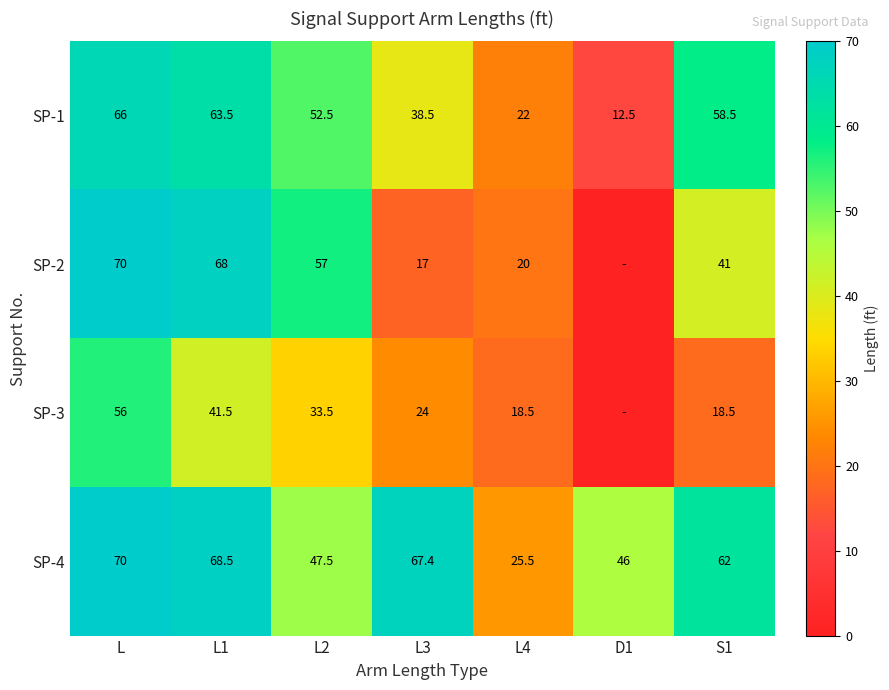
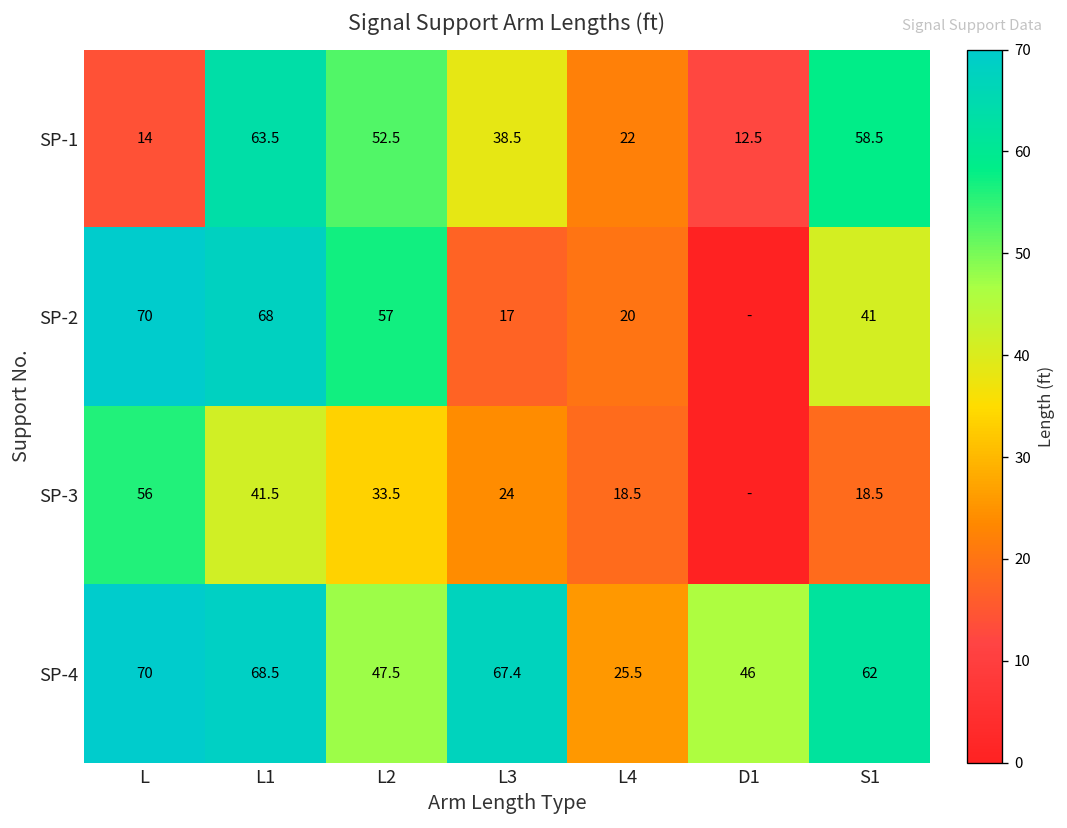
SP-1, L: 66 -> 14
